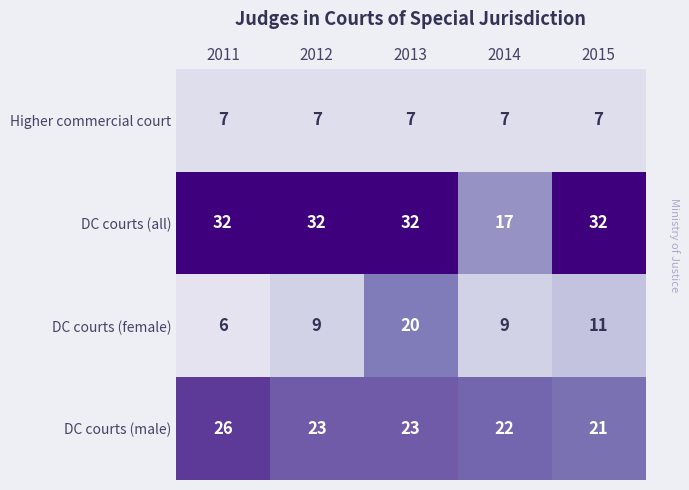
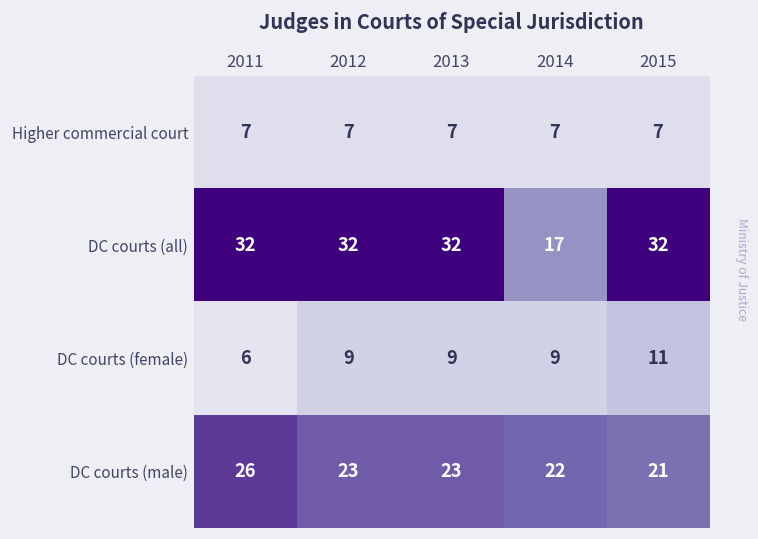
DC courts (female), 2013: 20 -> 9
